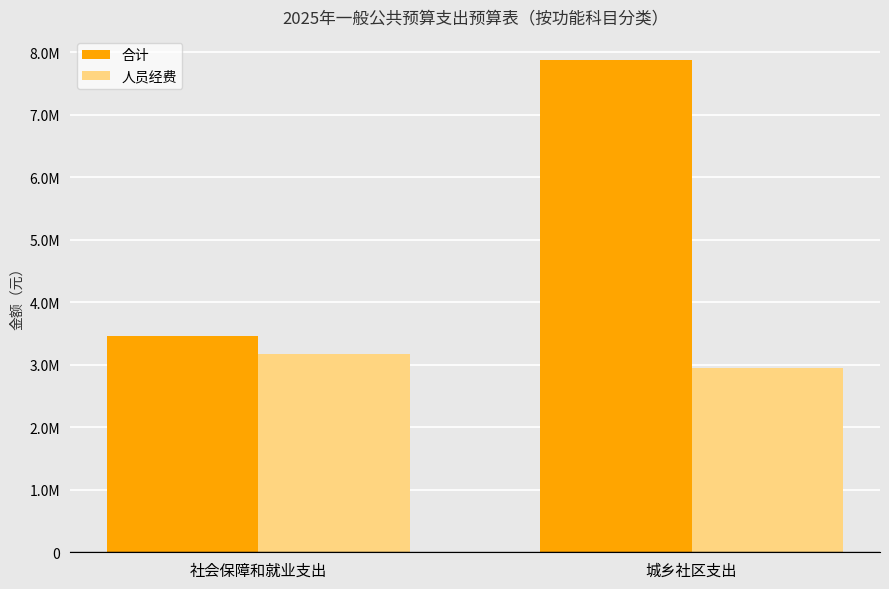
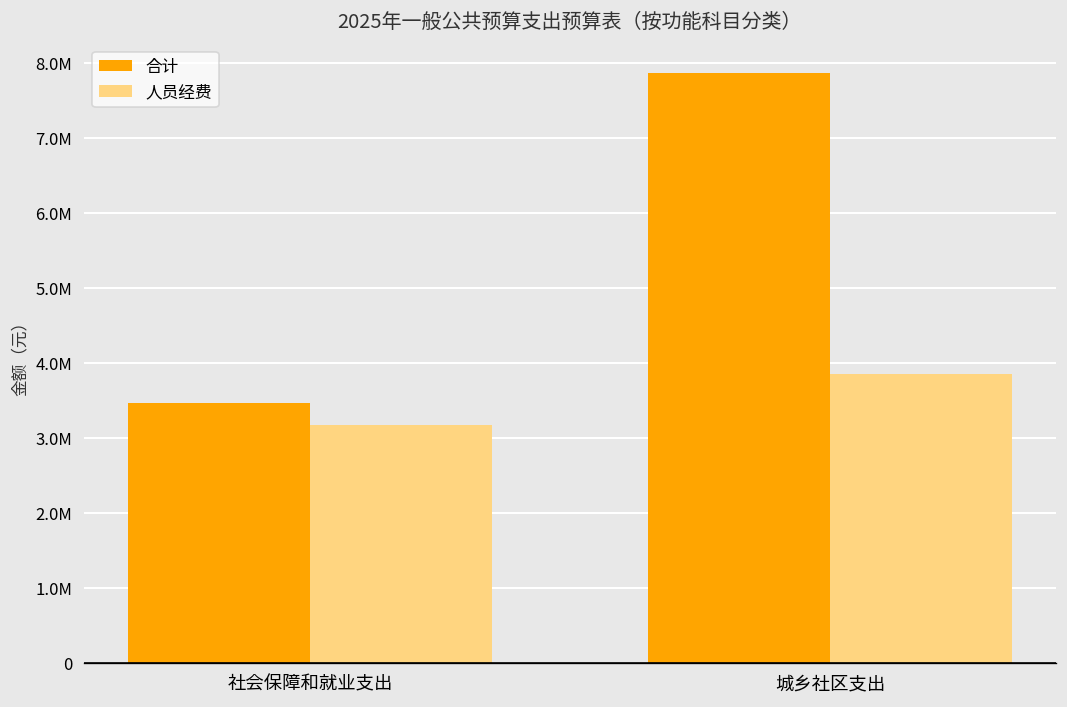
人员经费, 城乡社区支出: 3000000 -> 3800000
